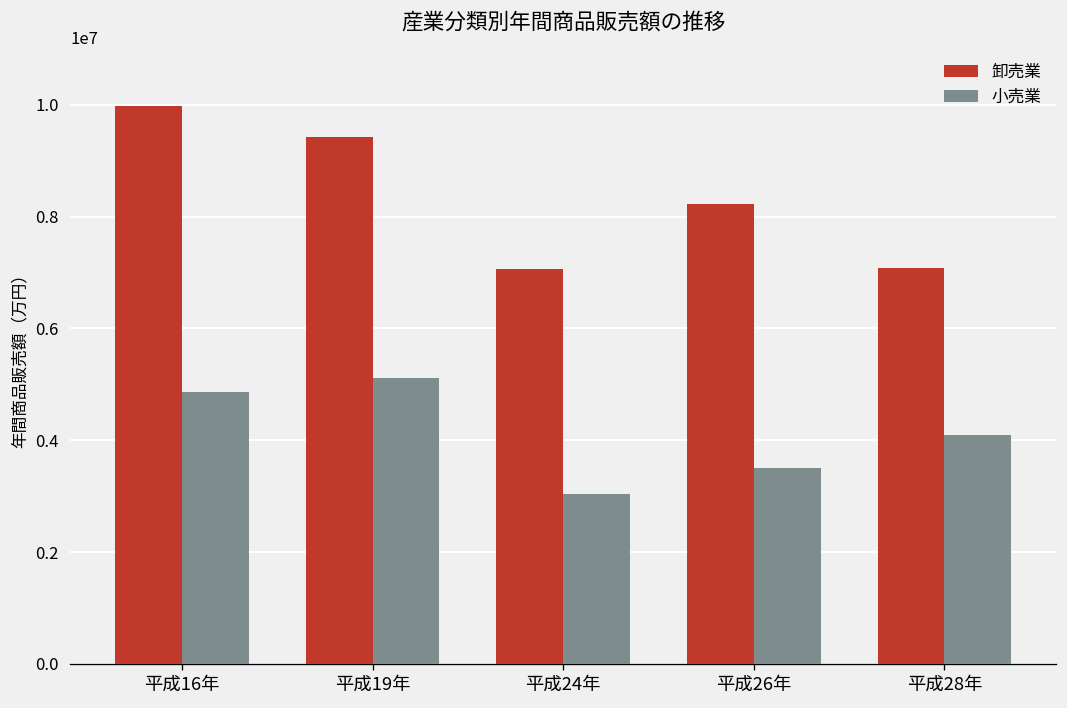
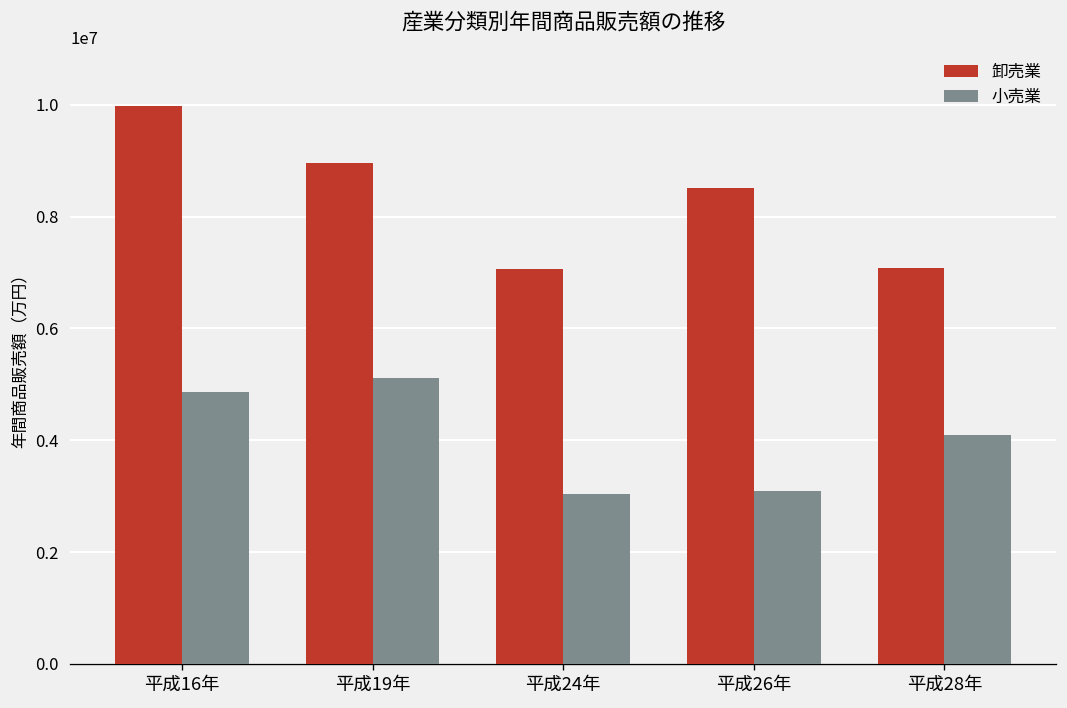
卸売業, 平成19年: 9400000 -> 9000000
卸売業, 平成26年: 8200000 -> 8500000
小売業, 平成26年: 3500000 -> 3100000
